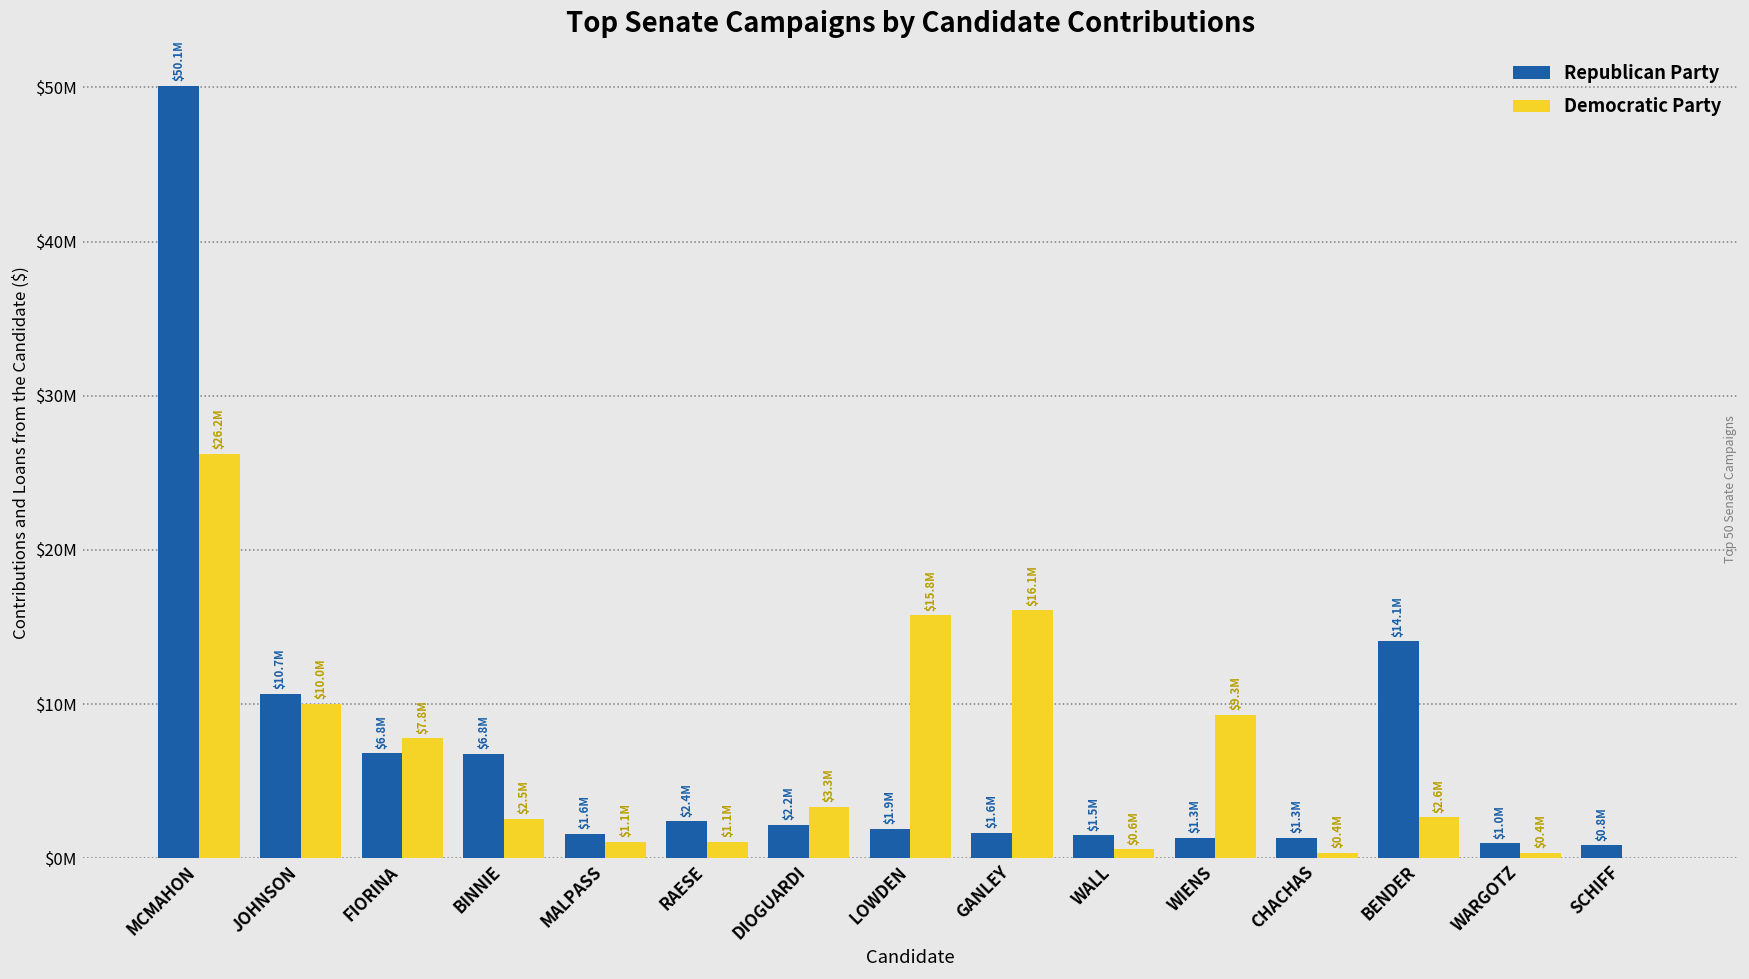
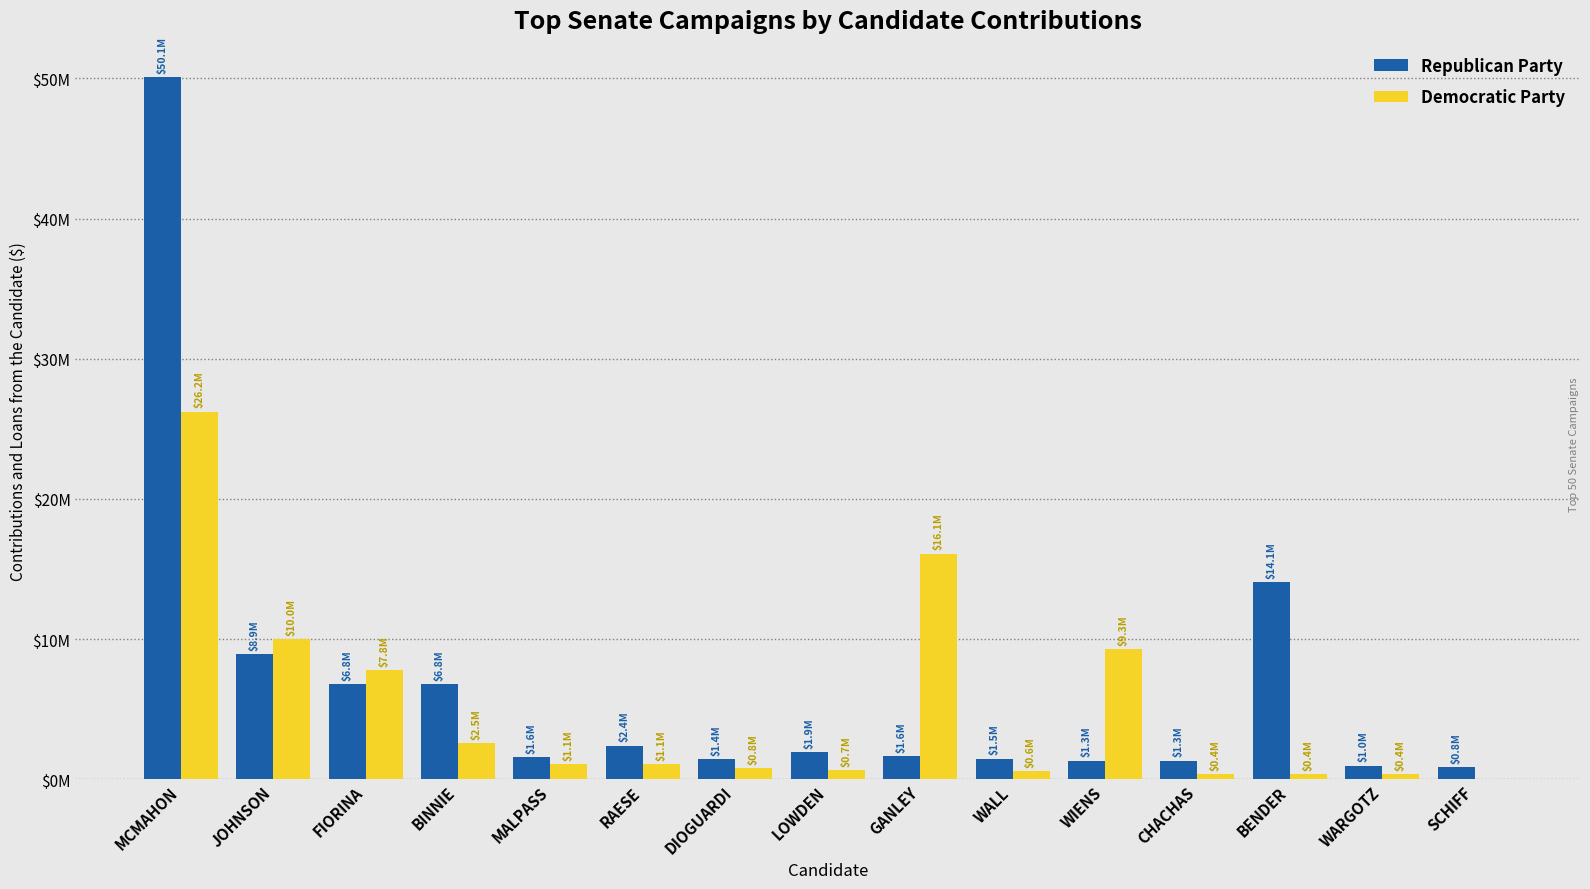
Republican Party, JOHNSON: $10.7M -> $8.9M
Republican Party, DIOGUARDI: $2.2M -> $1.4M
Democratic Party, DIOGUARDI: $3.3M -> $0.8M
Democratic Party, LOWDEN: $15.8M -> $0.7M
Democratic Party, BENDER: $2.6M -> $0.4M
